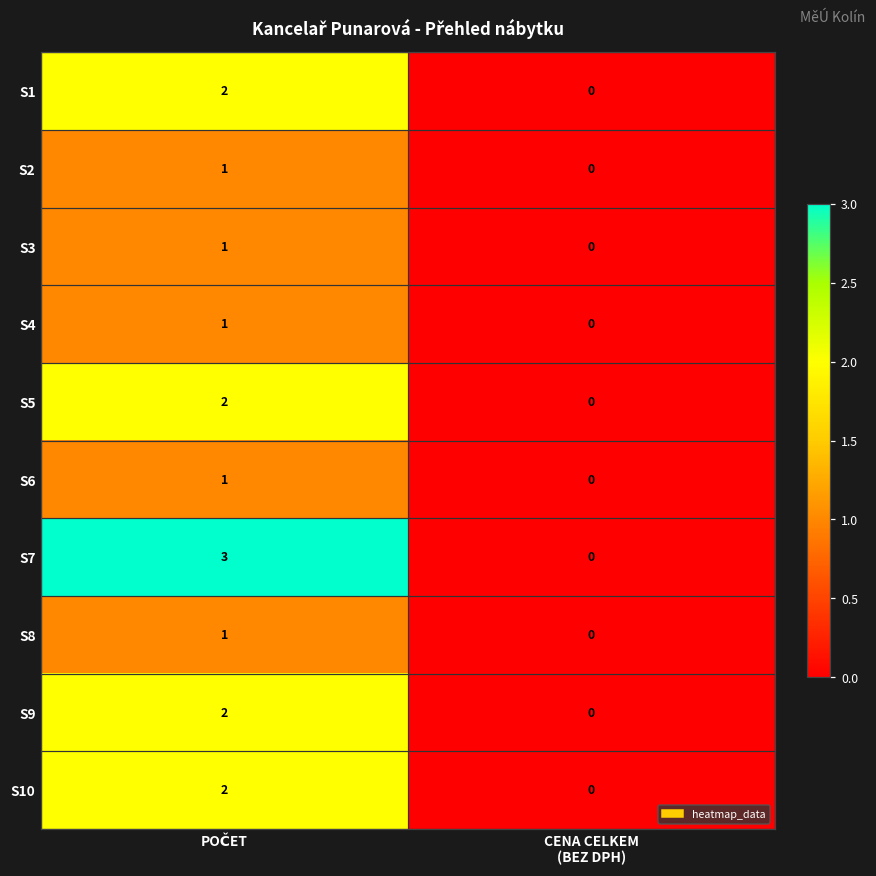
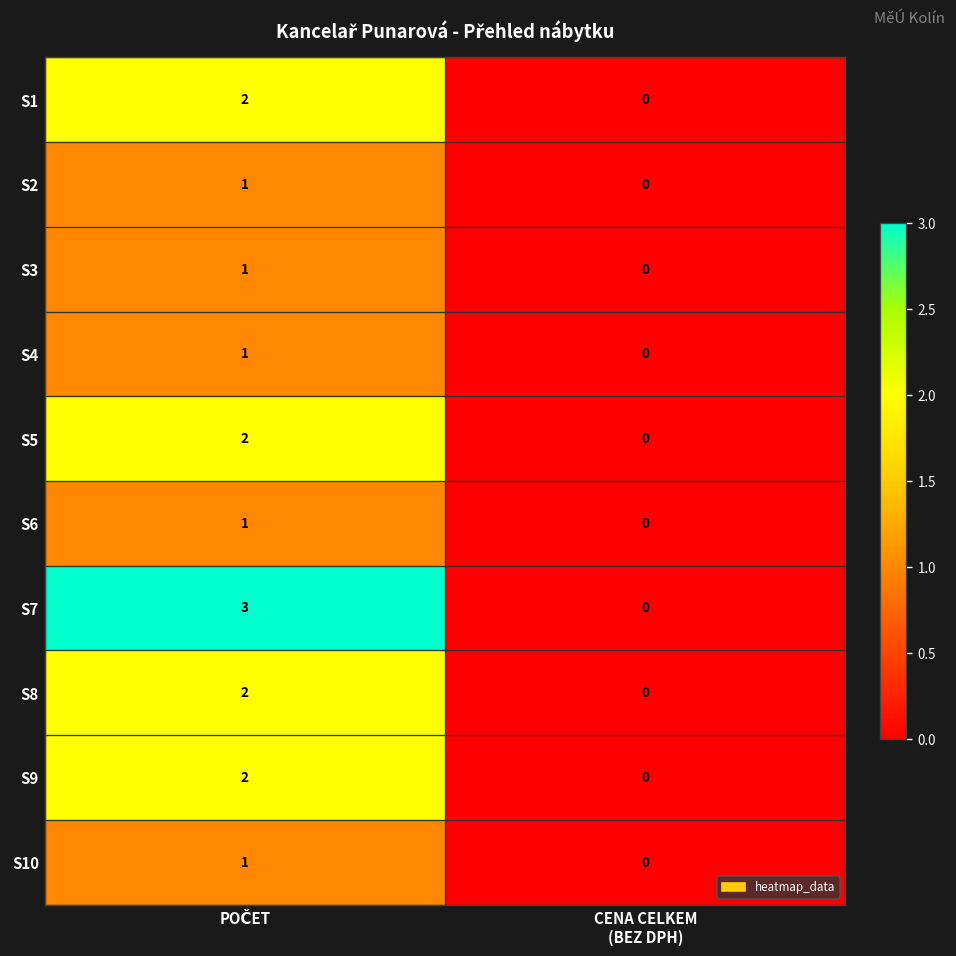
S8, POČET: 1 -> 2
S10, POČET: 2 -> 1
